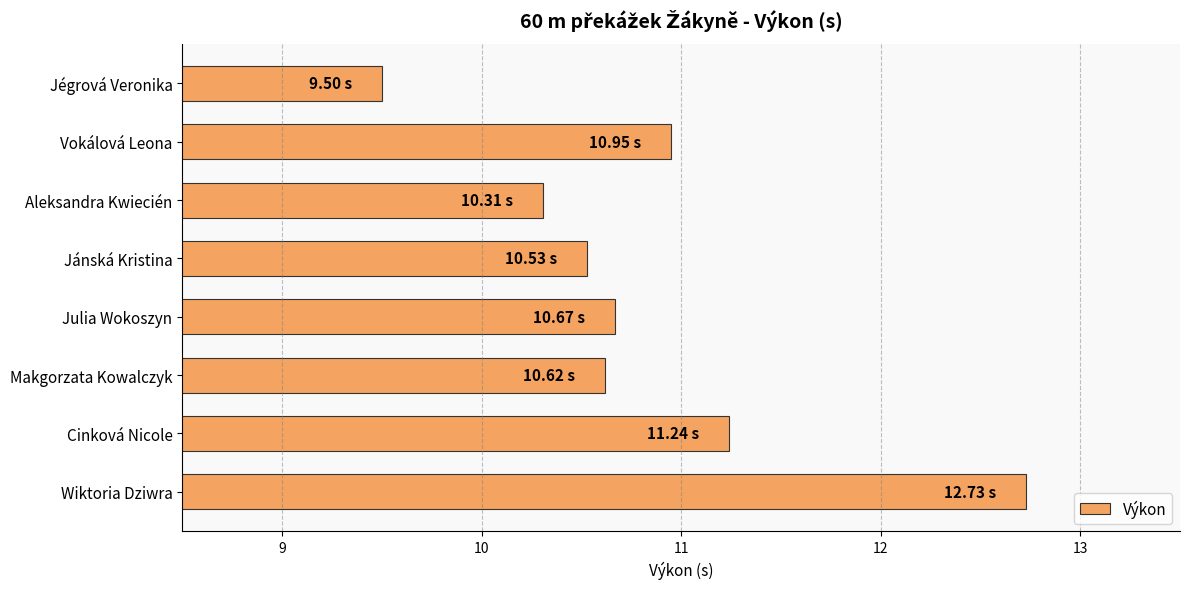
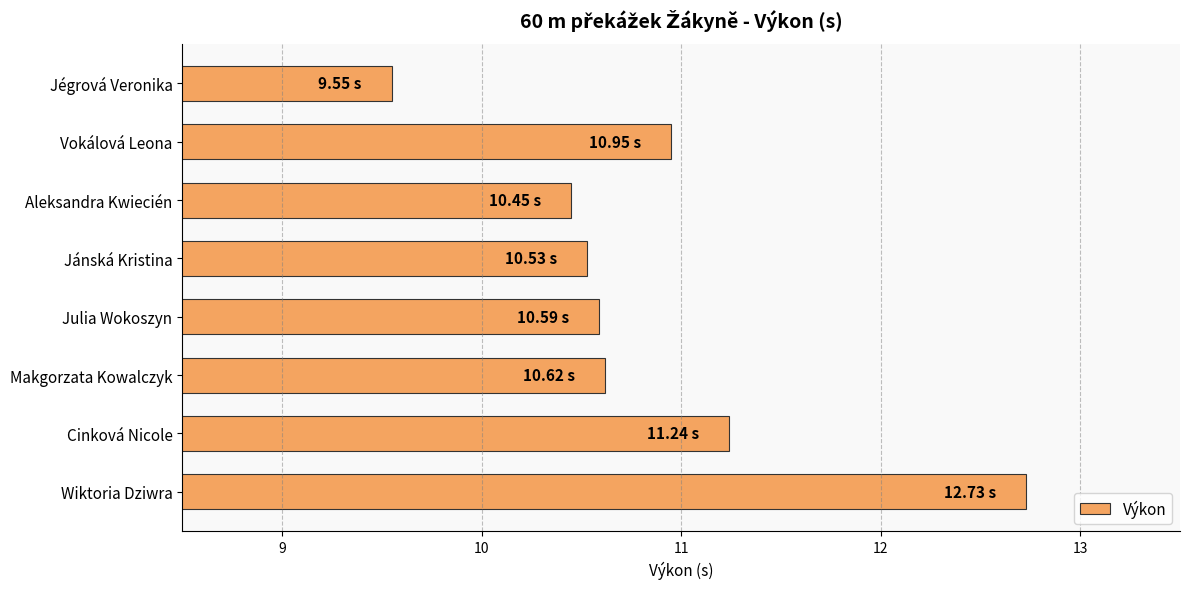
Jégrová Veronika: 9.50 -> 9.55
Aleksandra Kwiecién: 10.31 -> 10.45
Julia Wokoszyn: 10.67 -> 10.59
